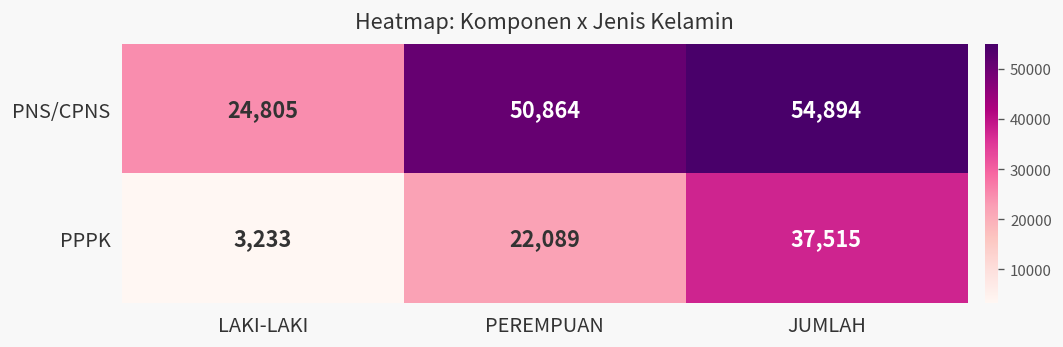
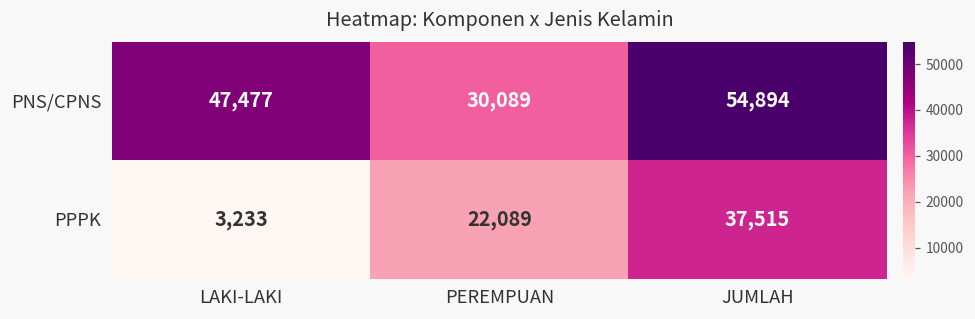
PNS/CPNS, LAKI-LAKI: 24,805 -> 47,477
PNS/CPNS, PEREMPUAN: 50,864 -> 30,089
